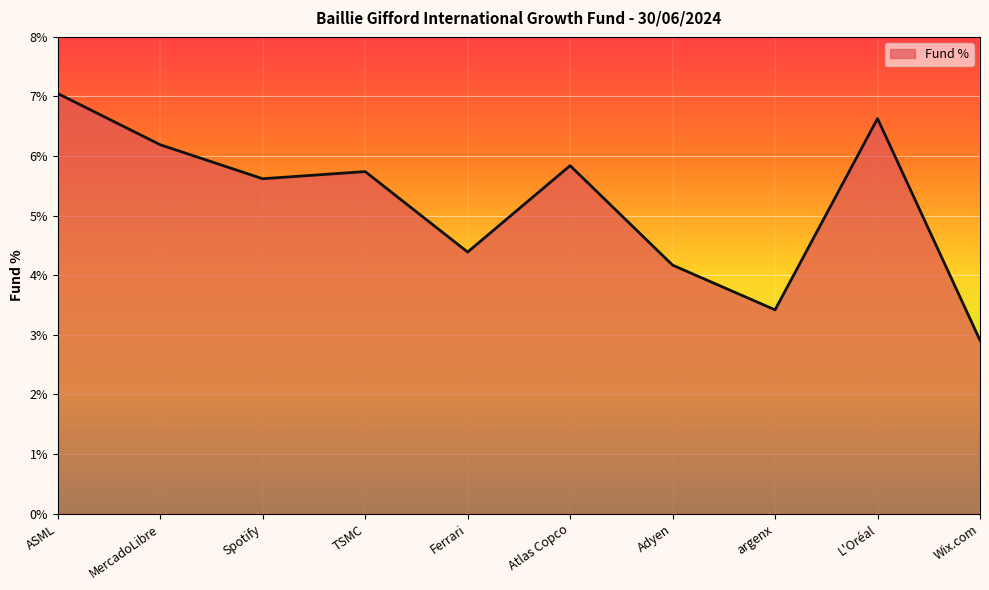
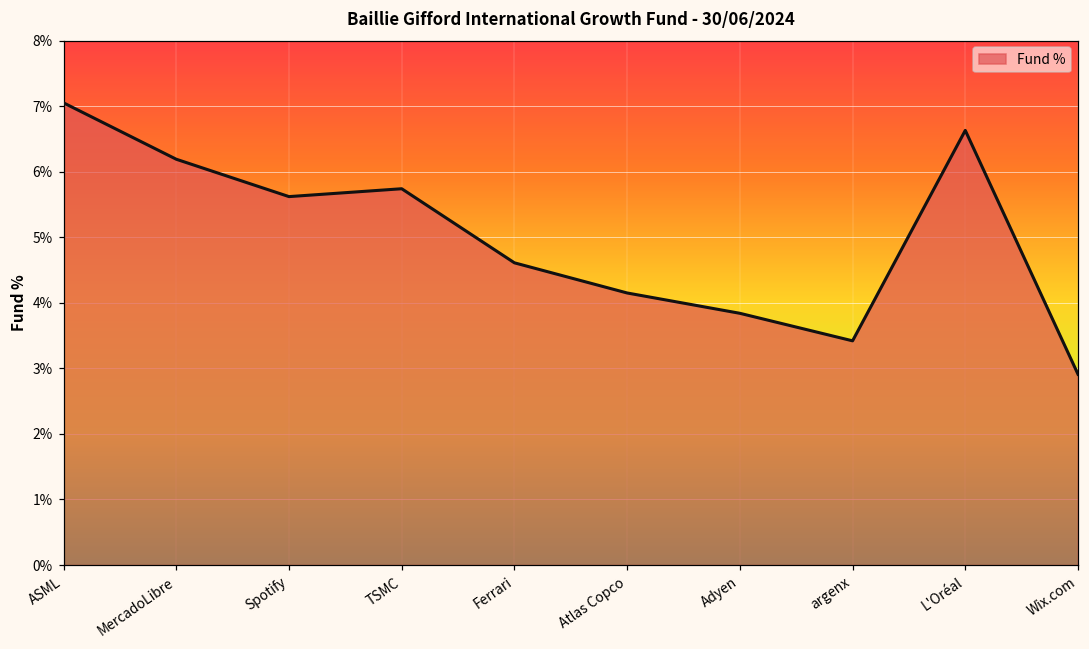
Ferrari: 4.4% -> 4.6%
Atlas Copco: 5.8% -> 4.2%
Adyen: 4.2% -> 3.8%
